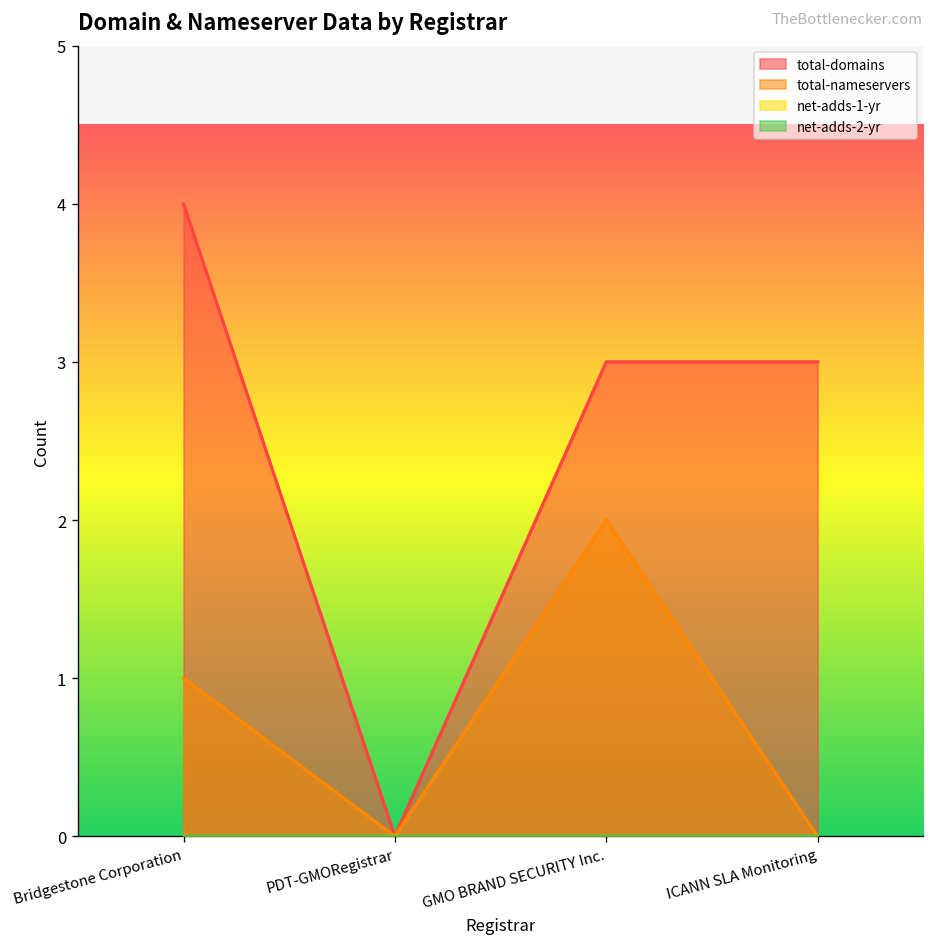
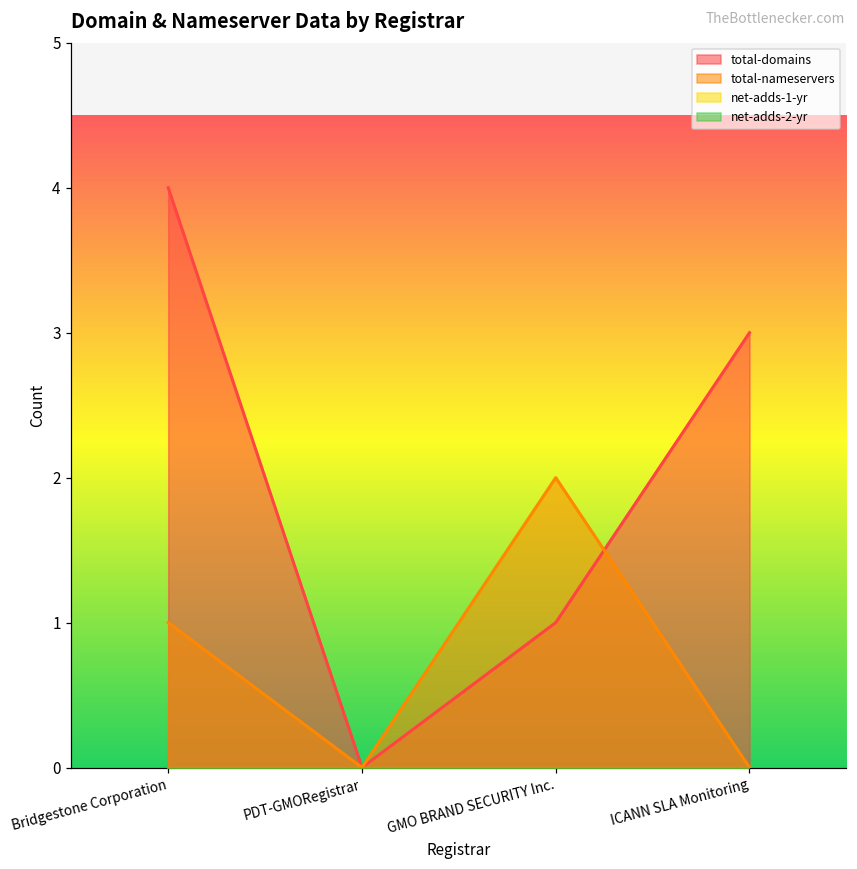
total-domains, GMO BRAND SECURITY Inc.: 3 -> 1
